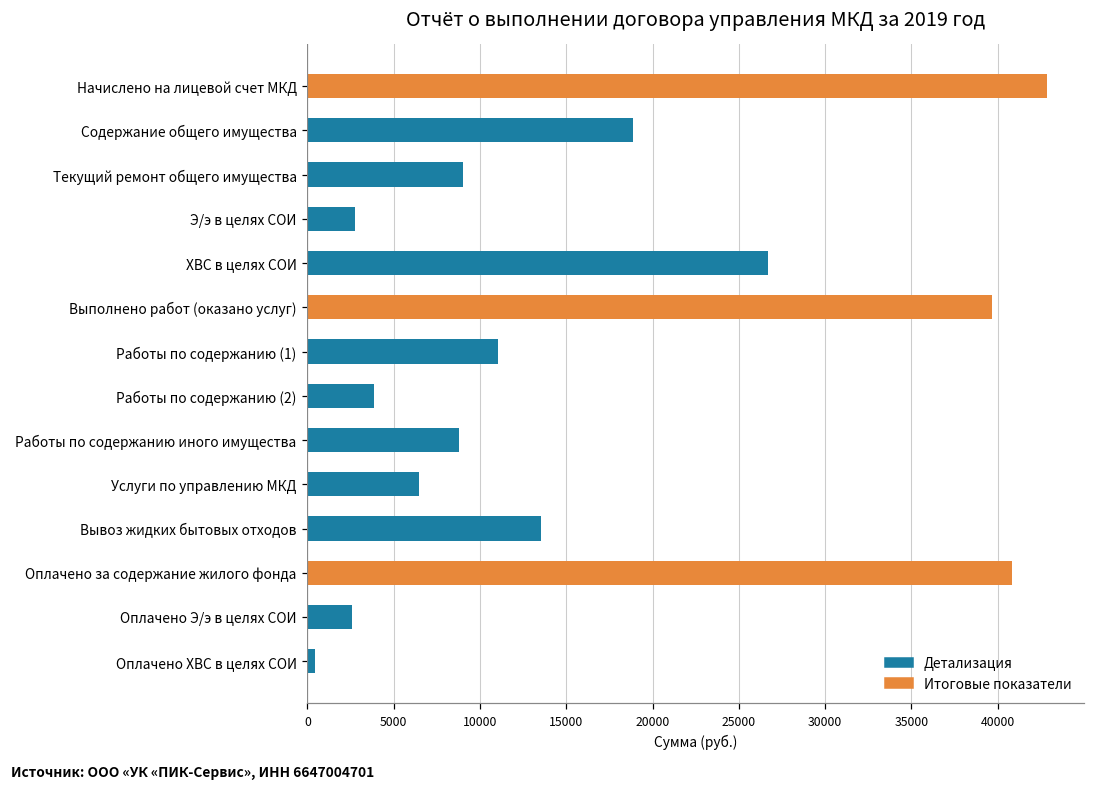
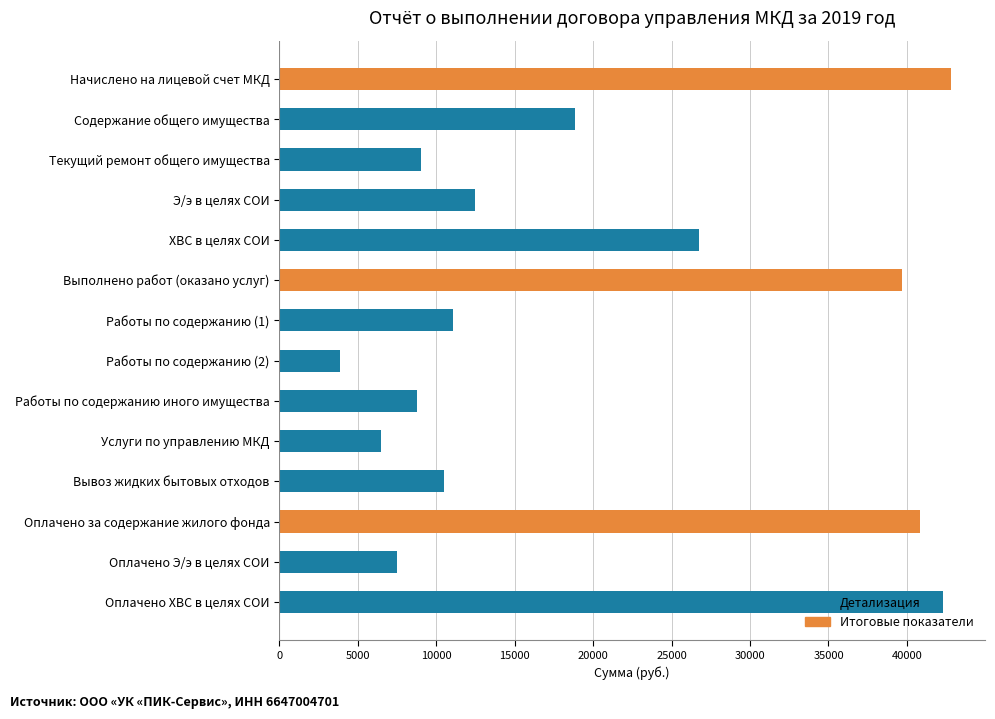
Э/э в целях СОИ: 2700 -> 12400
Вывоз жидких бытовых отходов: 13500 -> 10500
Оплачено Э/э в целях СОИ: 2600 -> 7500
Оплачено ХВС в целях СОИ: 400 -> 42300
